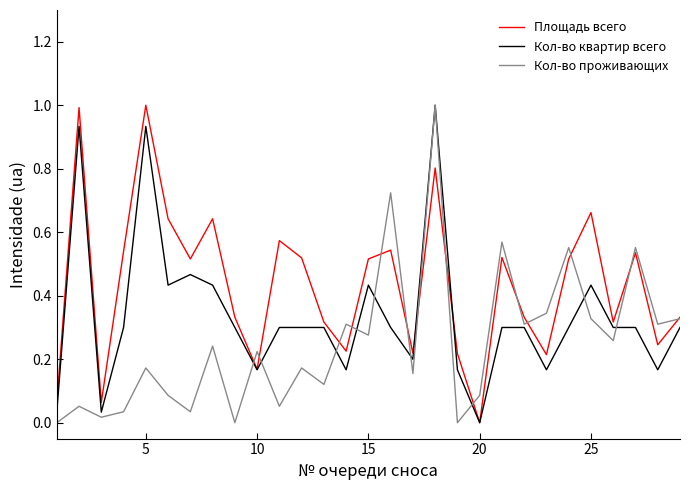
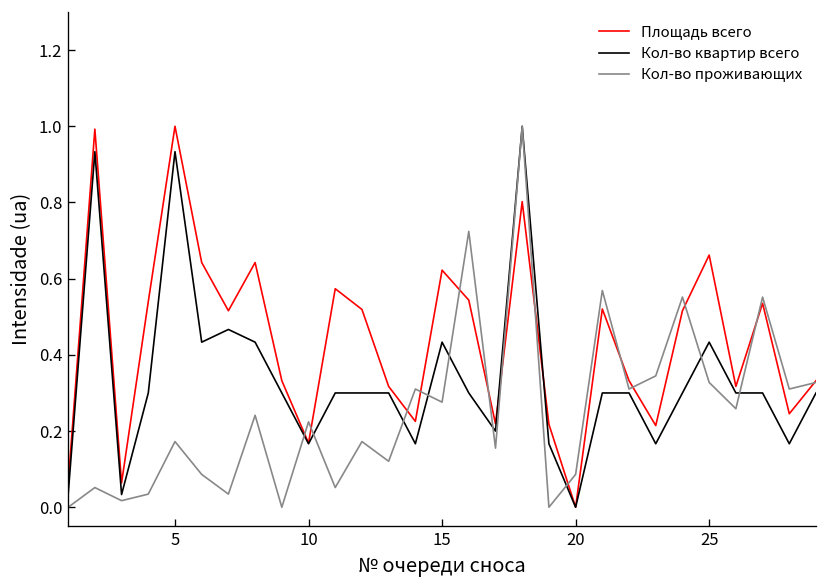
Площадь всего, 15: 0.52 -> 0.62
